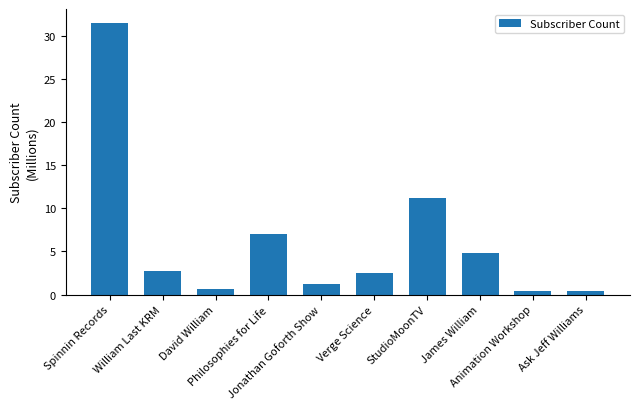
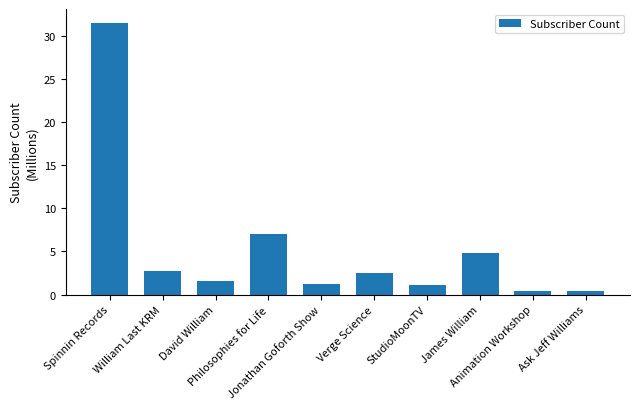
David William: 1 -> 2
StudioMoonTV: 11 -> 1
